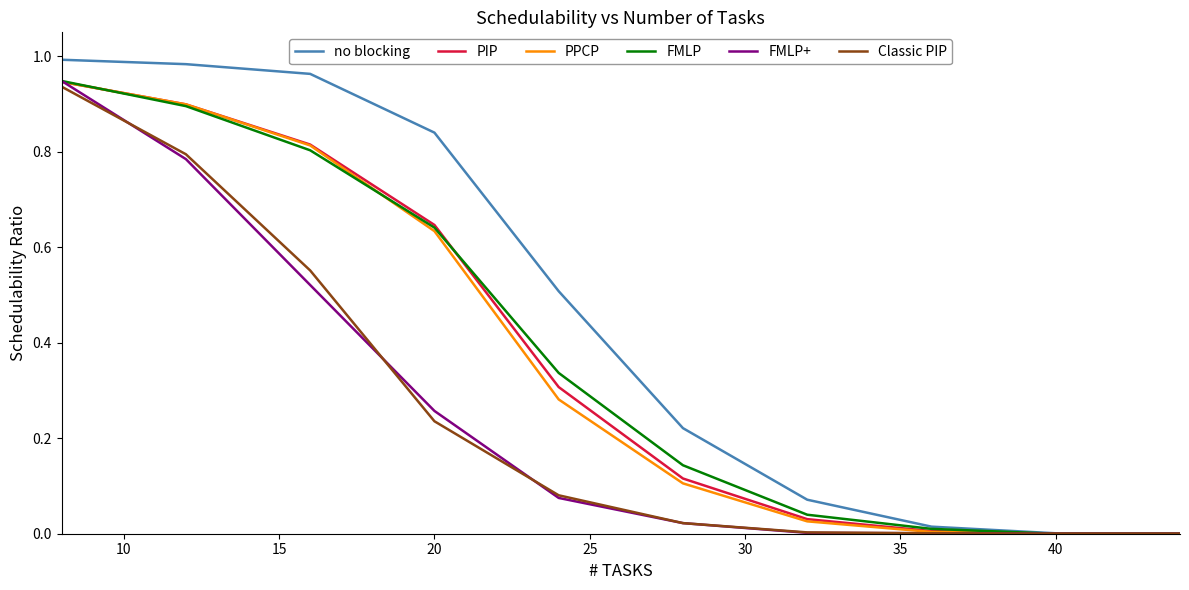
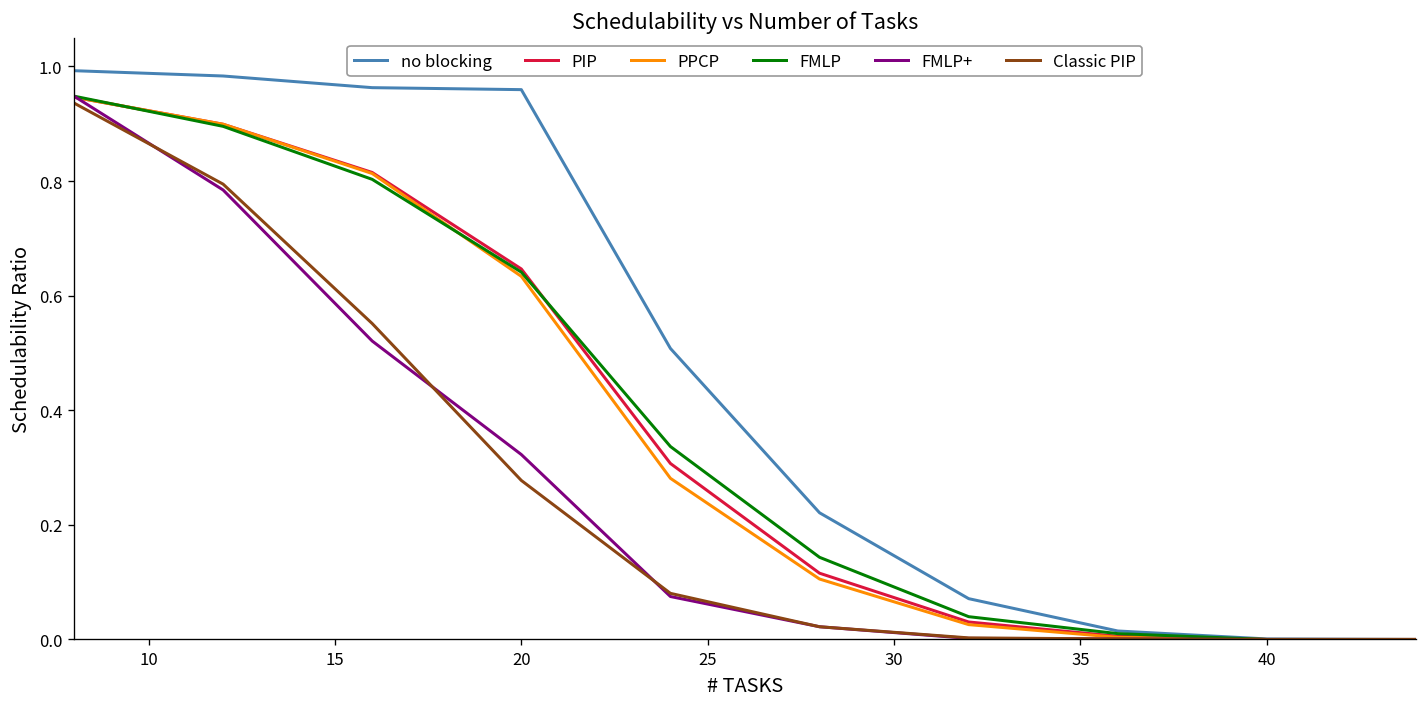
no blocking, 20: 0.84 -> 0.96
FMLP+, 20: 0.26 -> 0.32
Classic PIP, 20: 0.24 -> 0.28
